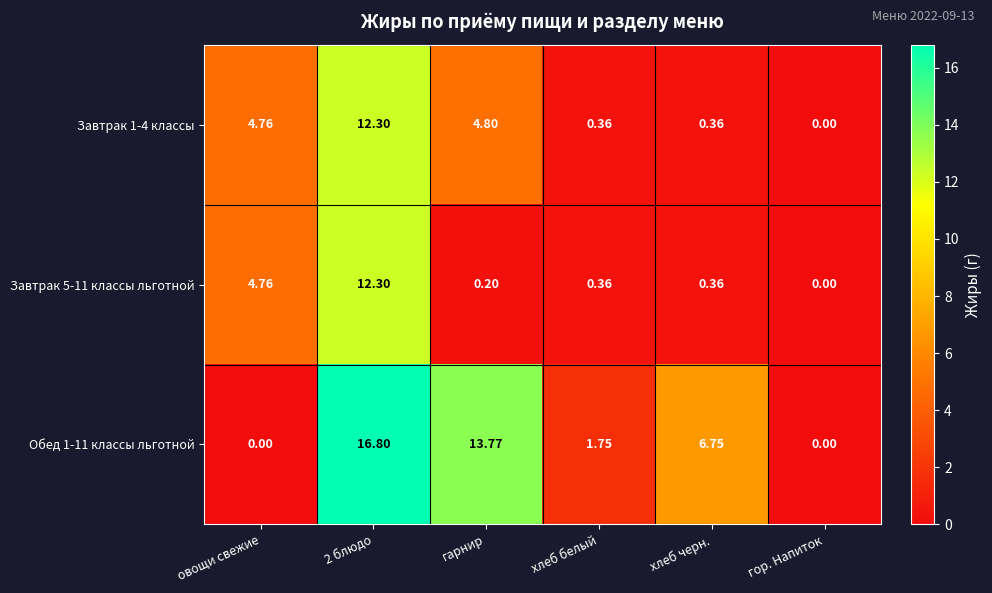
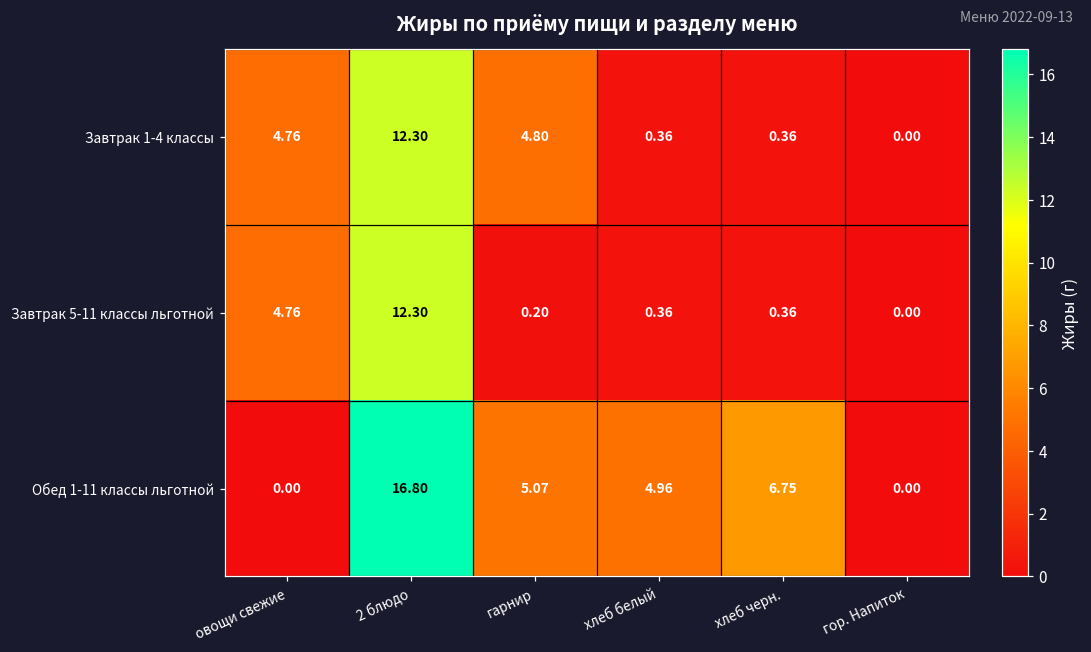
Обед 1-11 классы льготной, гарнир: 13.77 -> 5.07
Обед 1-11 классы льготной, хлеб белый: 1.75 -> 4.96
